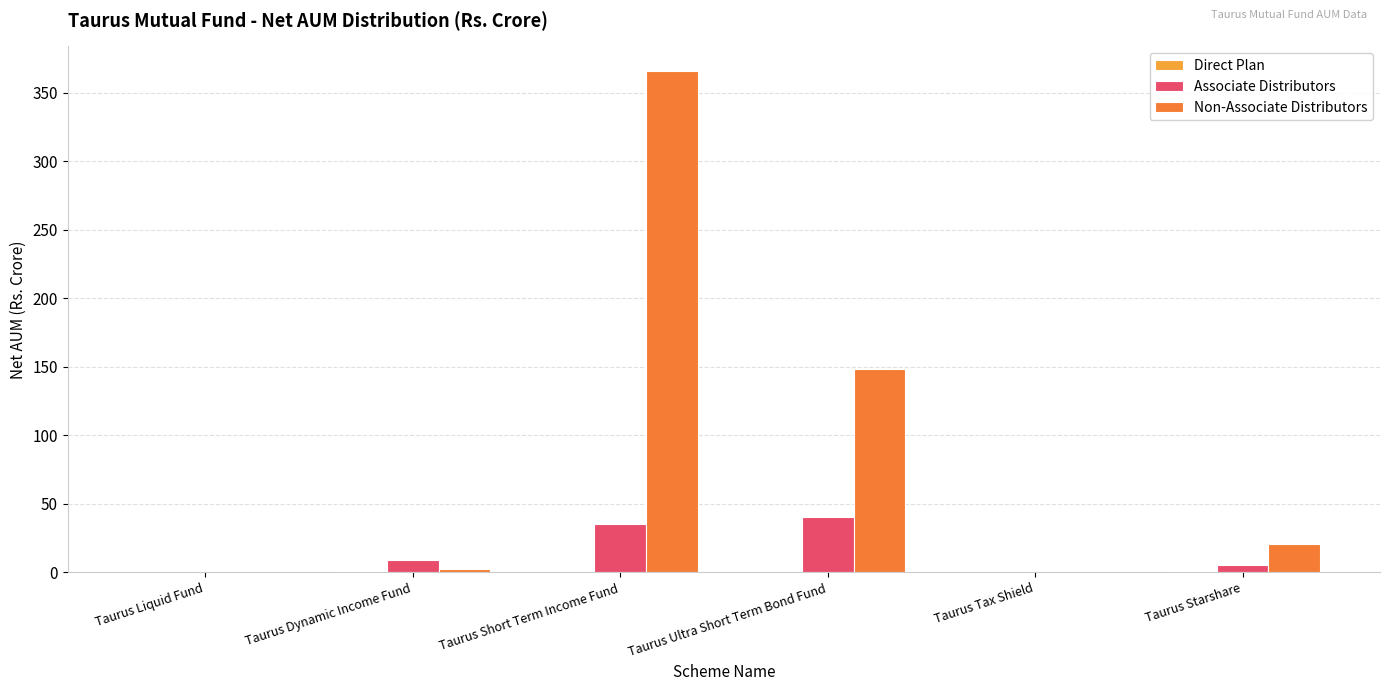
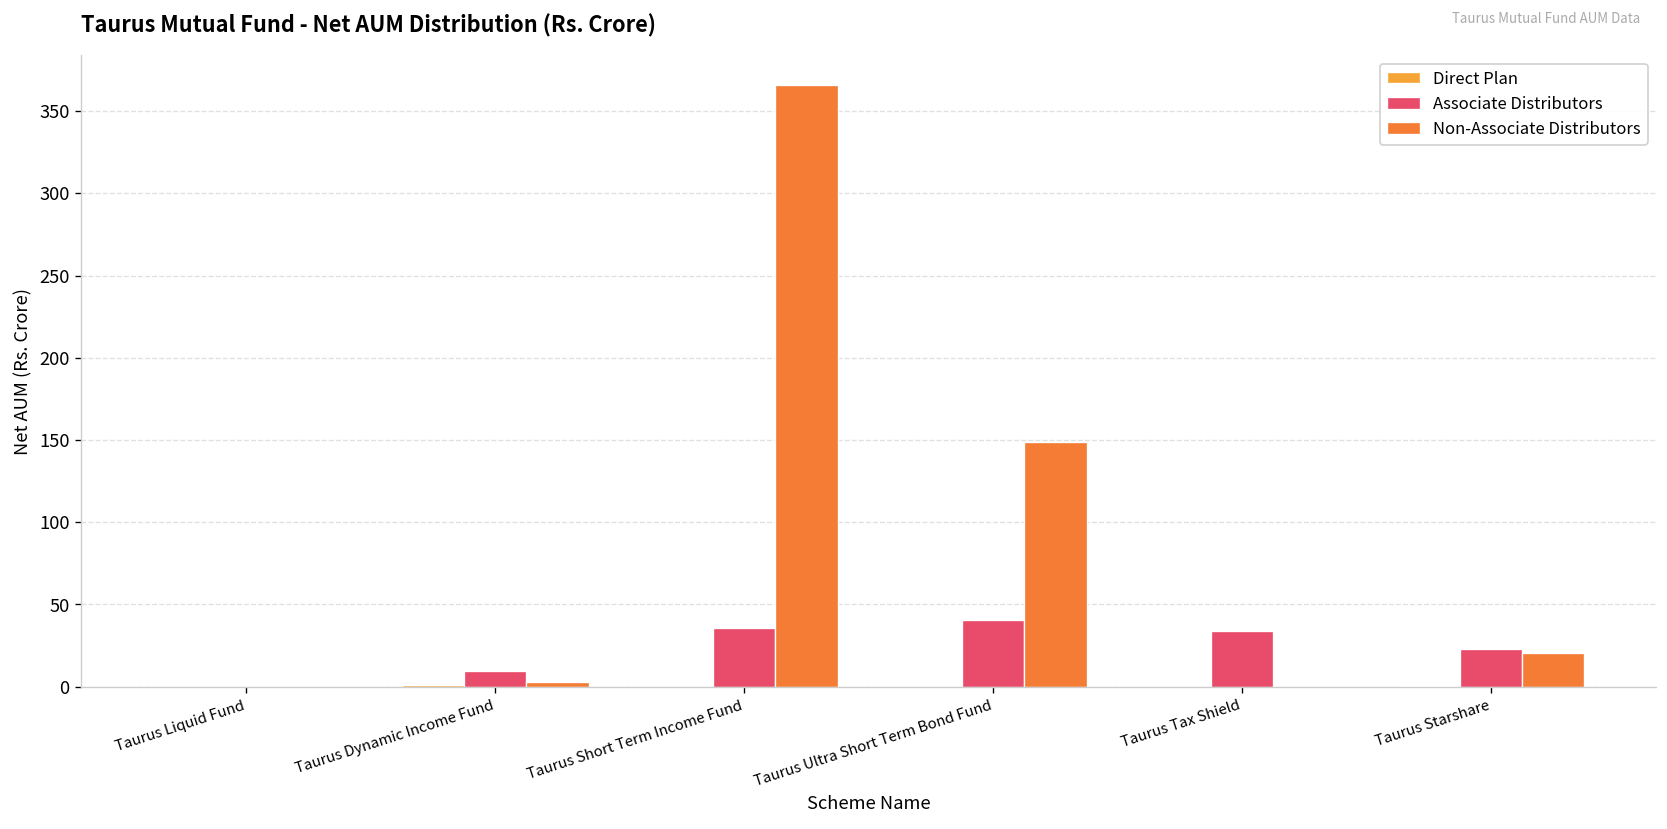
Associate Distributors, Taurus Tax Shield: 0 -> 34
Associate Distributors, Taurus Starshare: 6 -> 23
